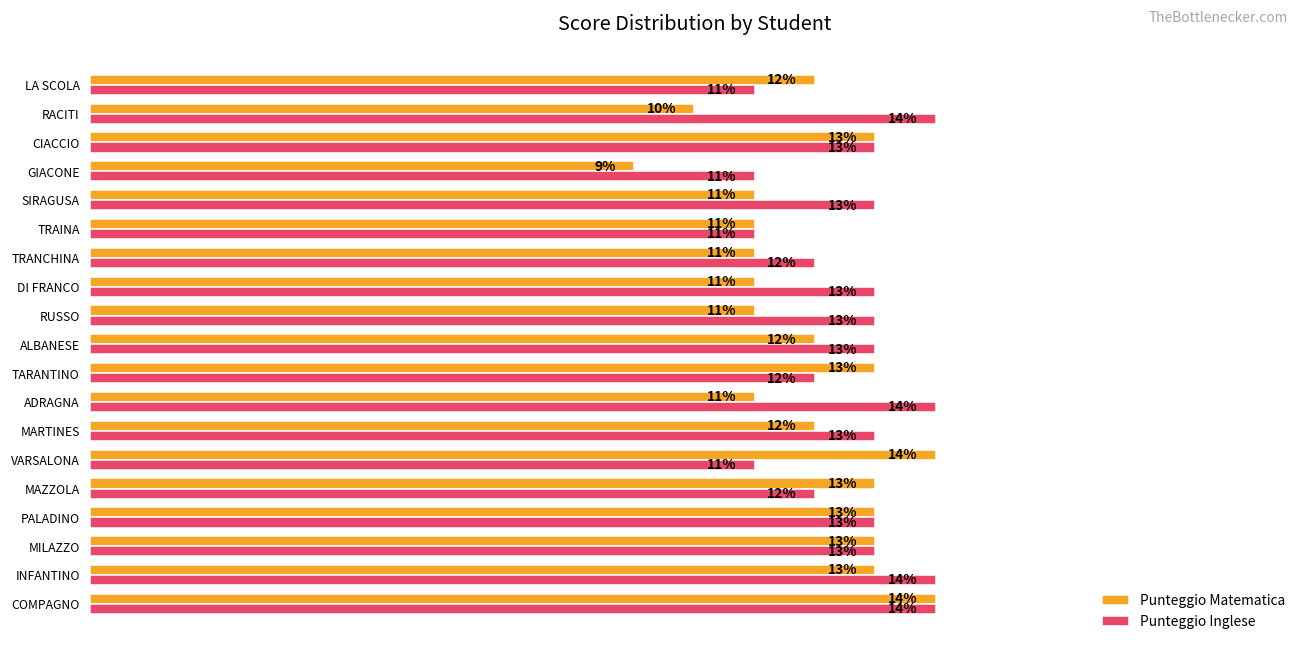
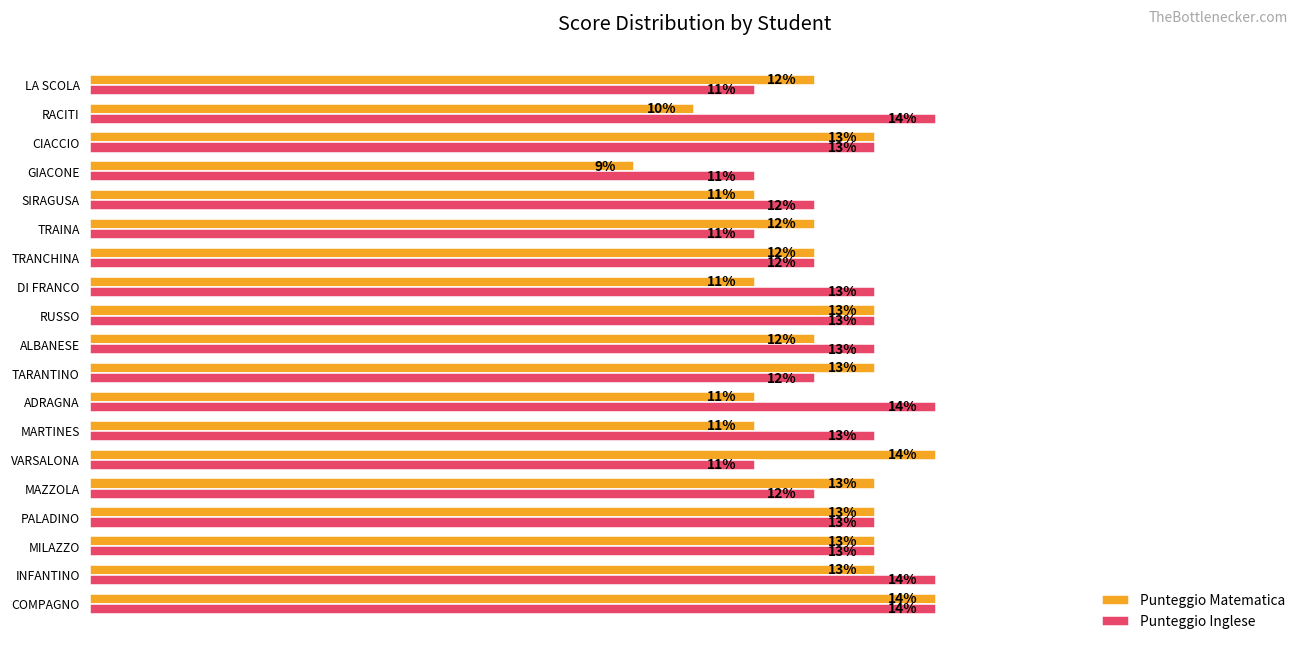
Punteggio Inglese, SIRAGUSA: 13% -> 12%
Punteggio Matematica, TRAINA: 11% -> 12%
Punteggio Matematica, TRANCHINA: 11% -> 12%
Punteggio Matematica, RUSSO: 11% -> 13%
Punteggio Matematica, MARTINES: 12% -> 11%
